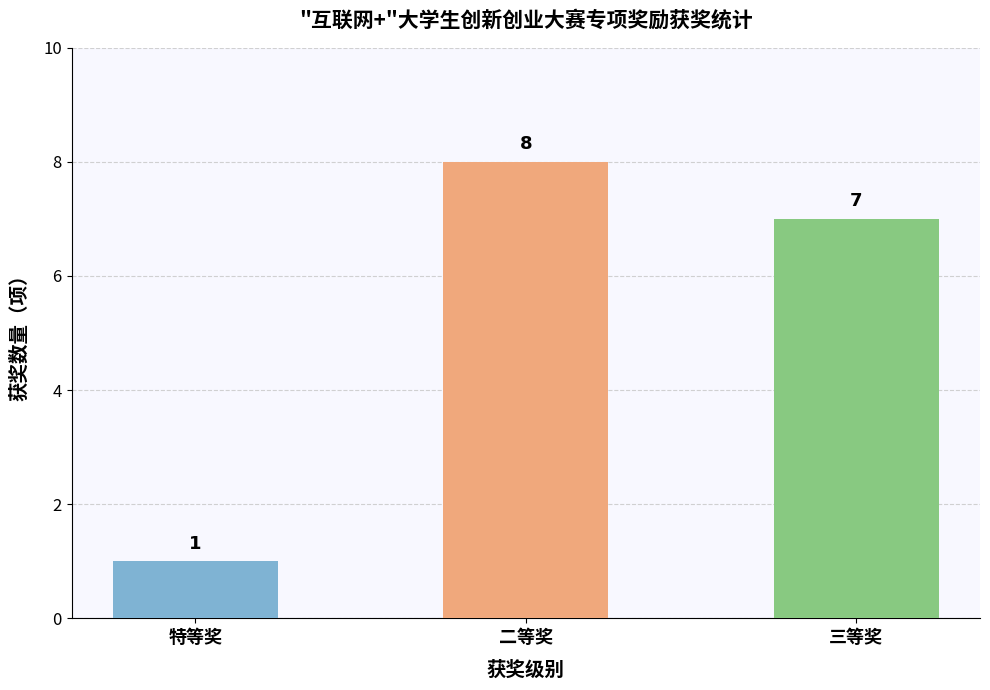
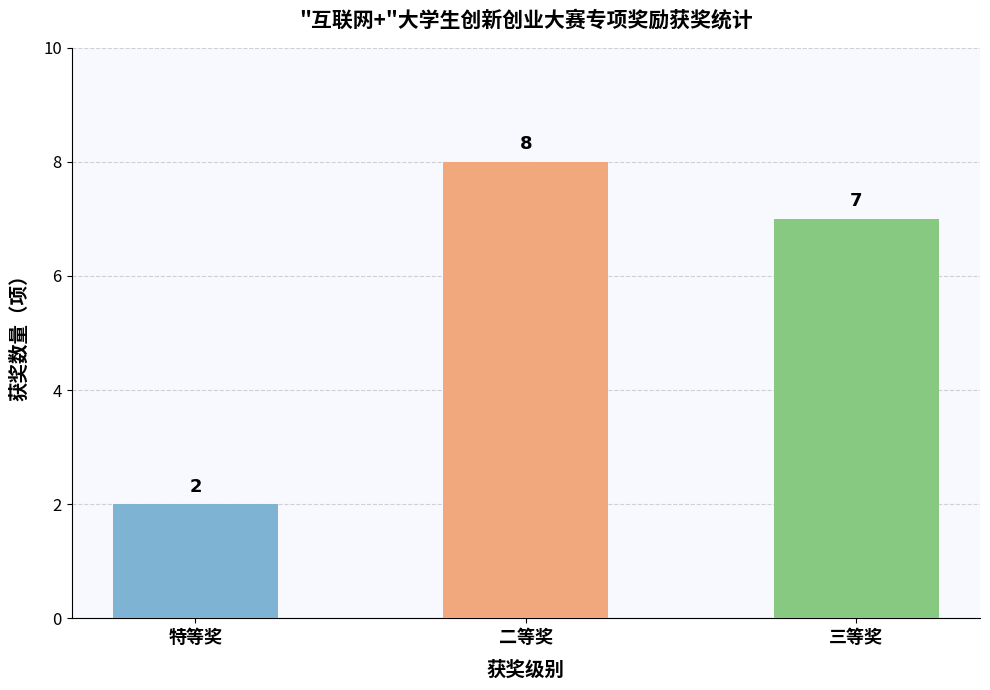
特等奖: 1 -> 2
